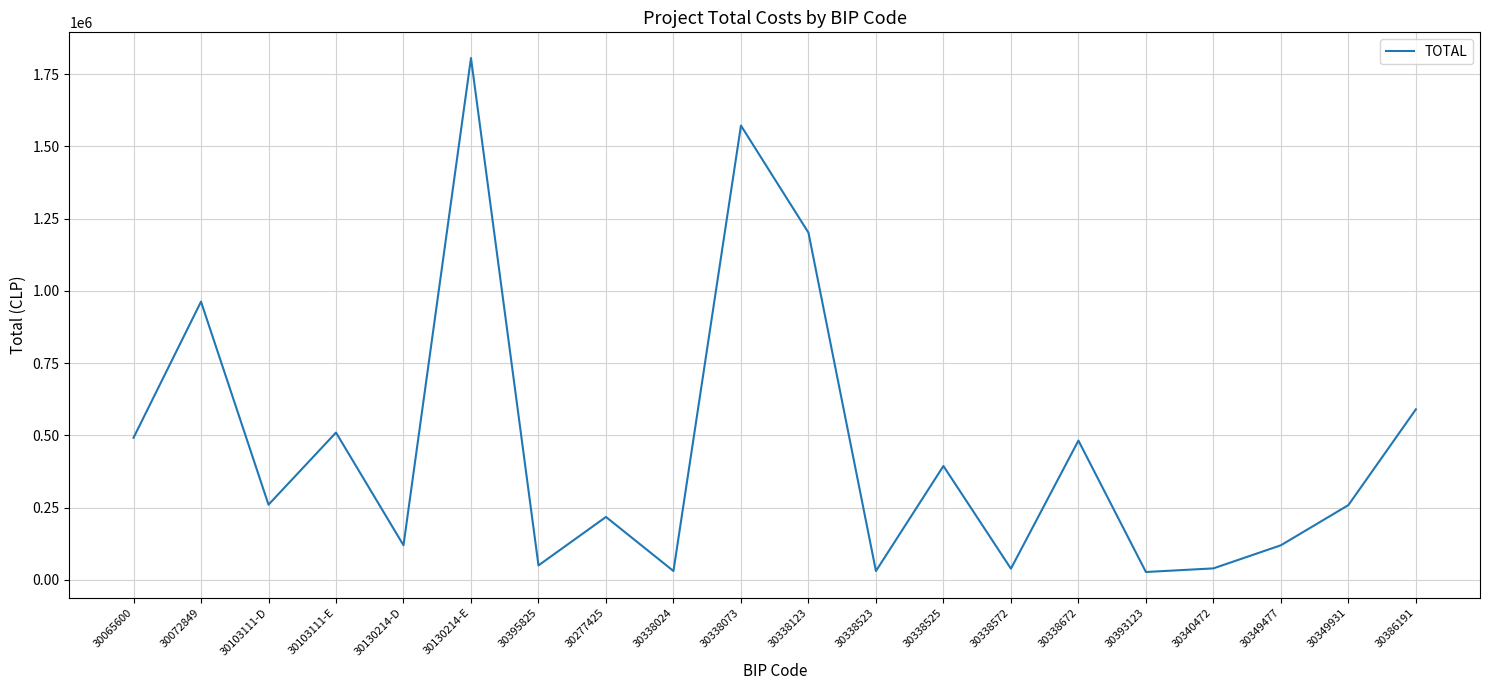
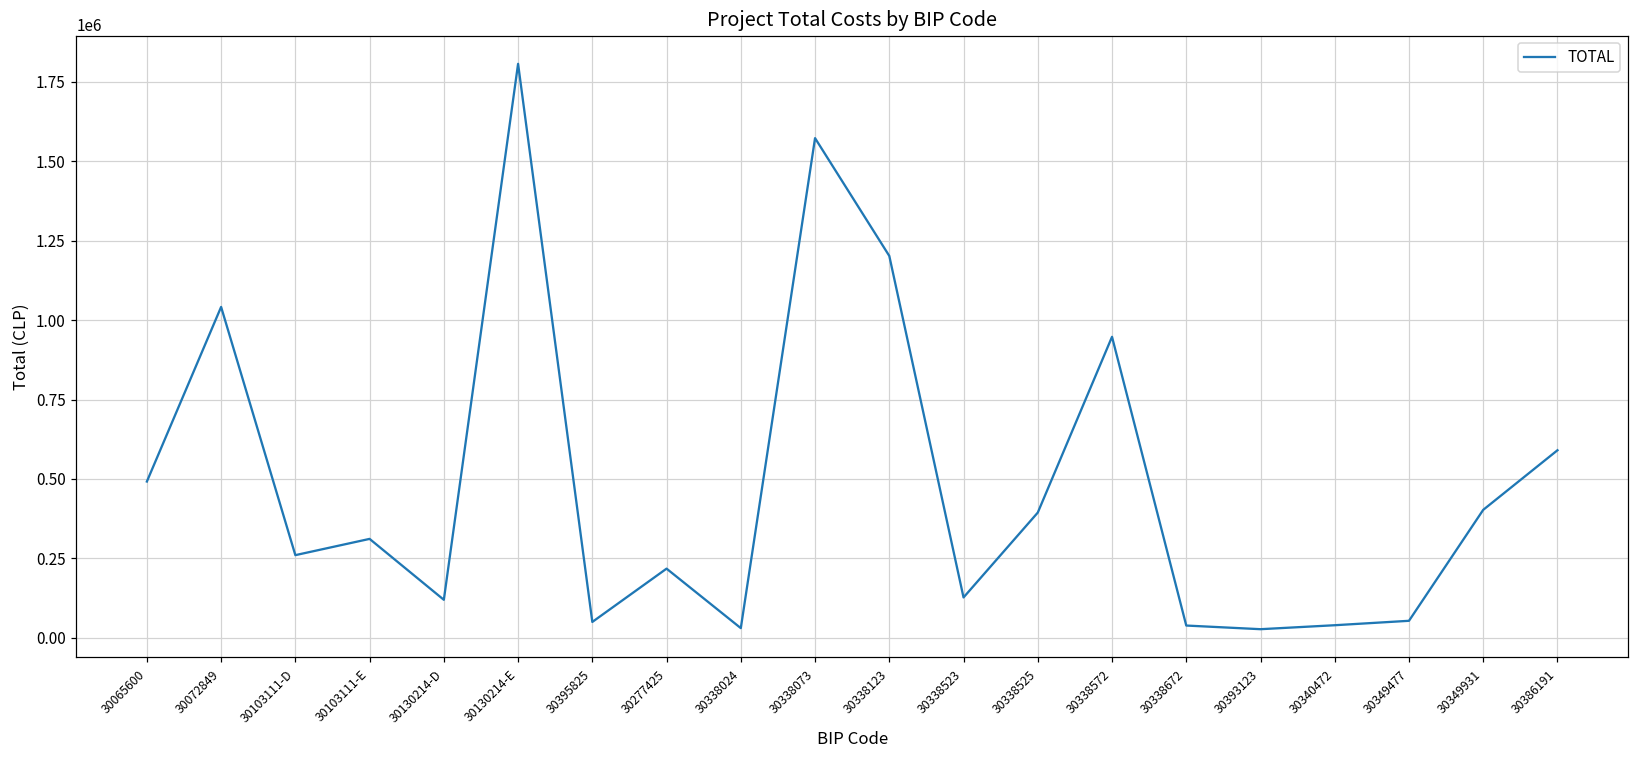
30072849: 960000 -> 1040000
30103111-E: 510000 -> 310000
30338523: 30000 -> 130000
30338572: 40000 -> 950000
30338672: 480000 -> 40000
30349477: 120000 -> 50000
30349931: 260000 -> 400000
